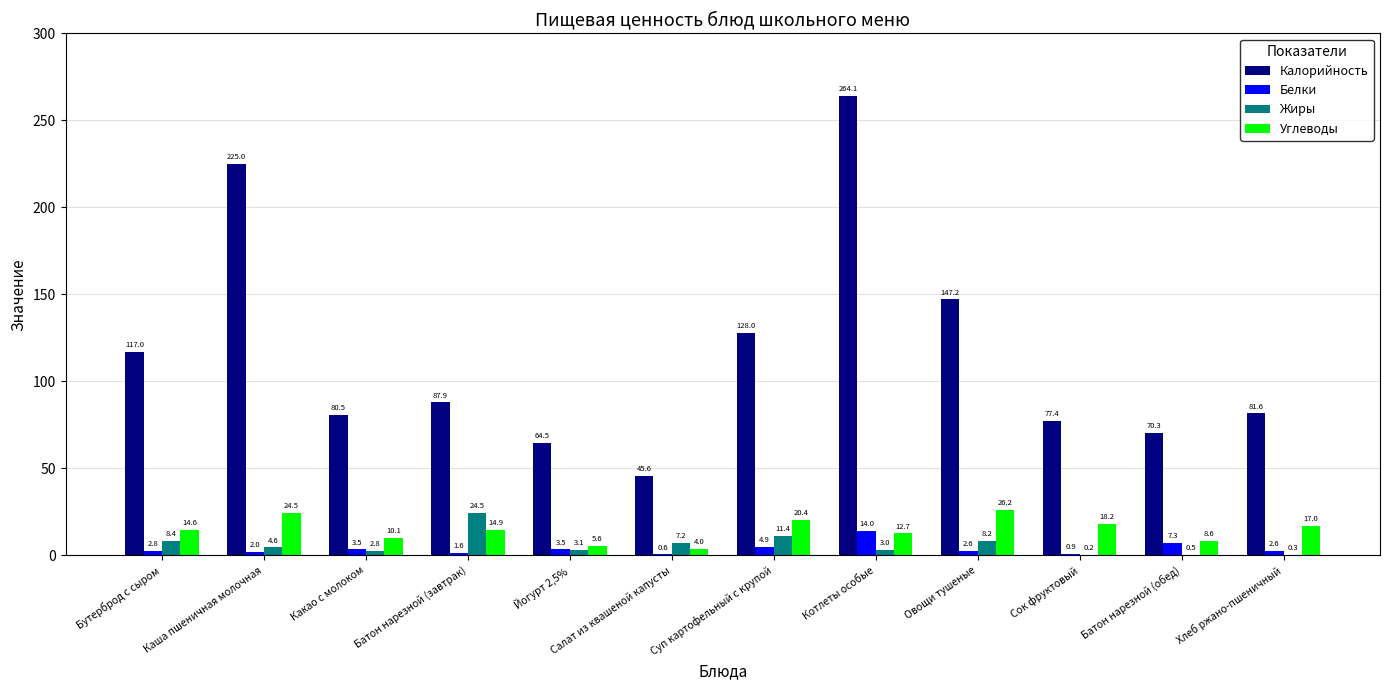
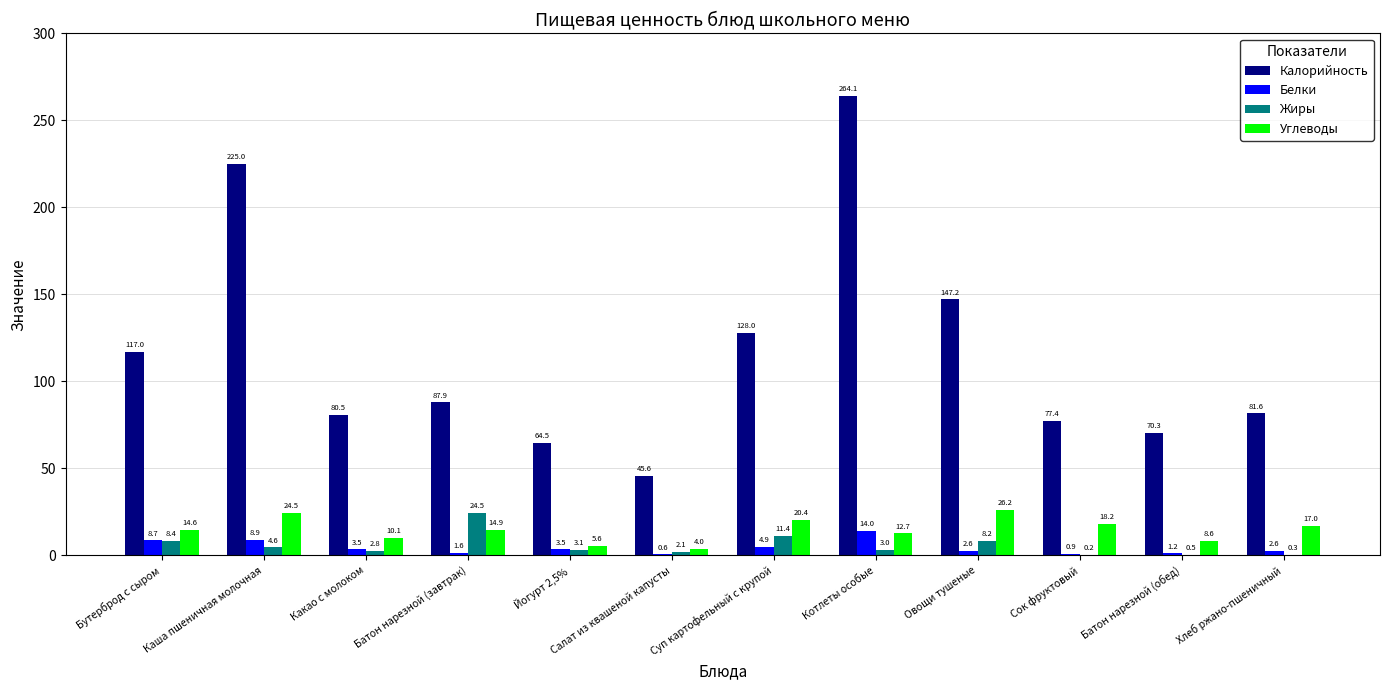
Белки, Бутерброд с сыром: 2.8 -> 8.7
Белки, Каша пшеничная молочная: 2.0 -> 8.9
Жиры, Салат из квашеной капусты: 7.2 -> 2.1
Белки, Батон нарезной (обед): 7.3 -> 1.2
